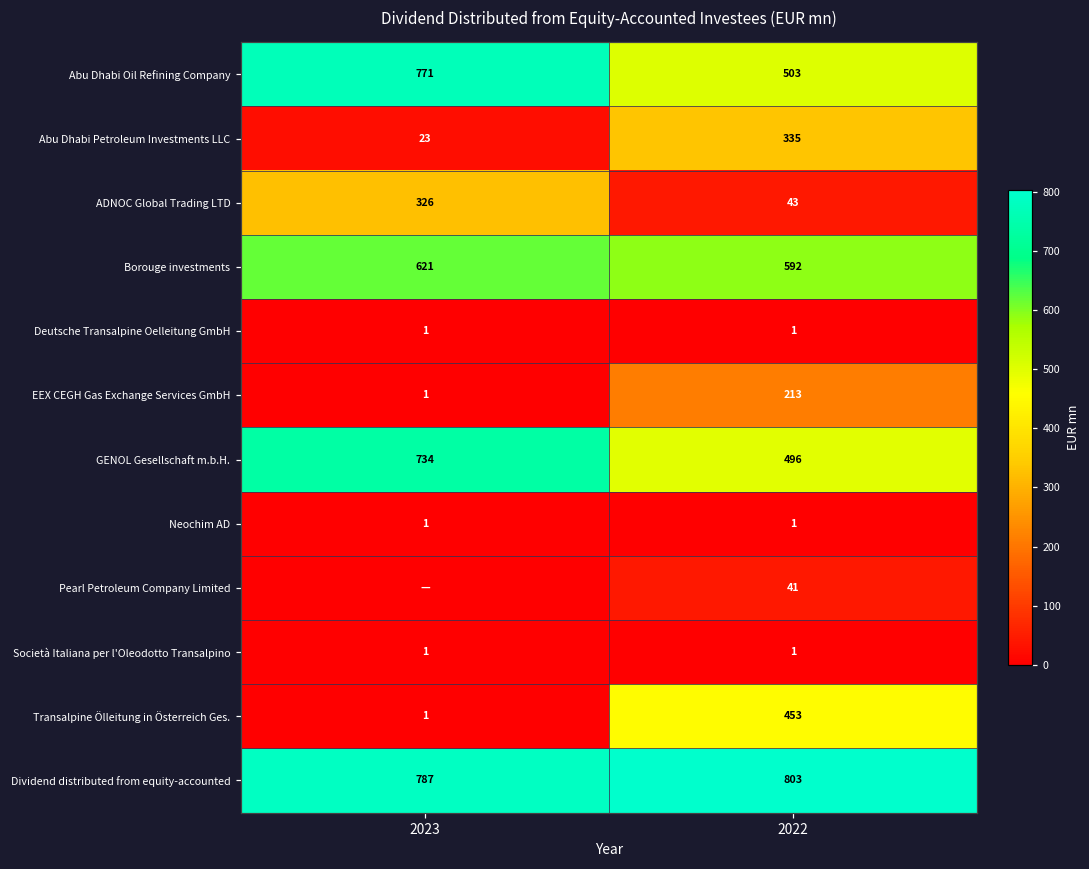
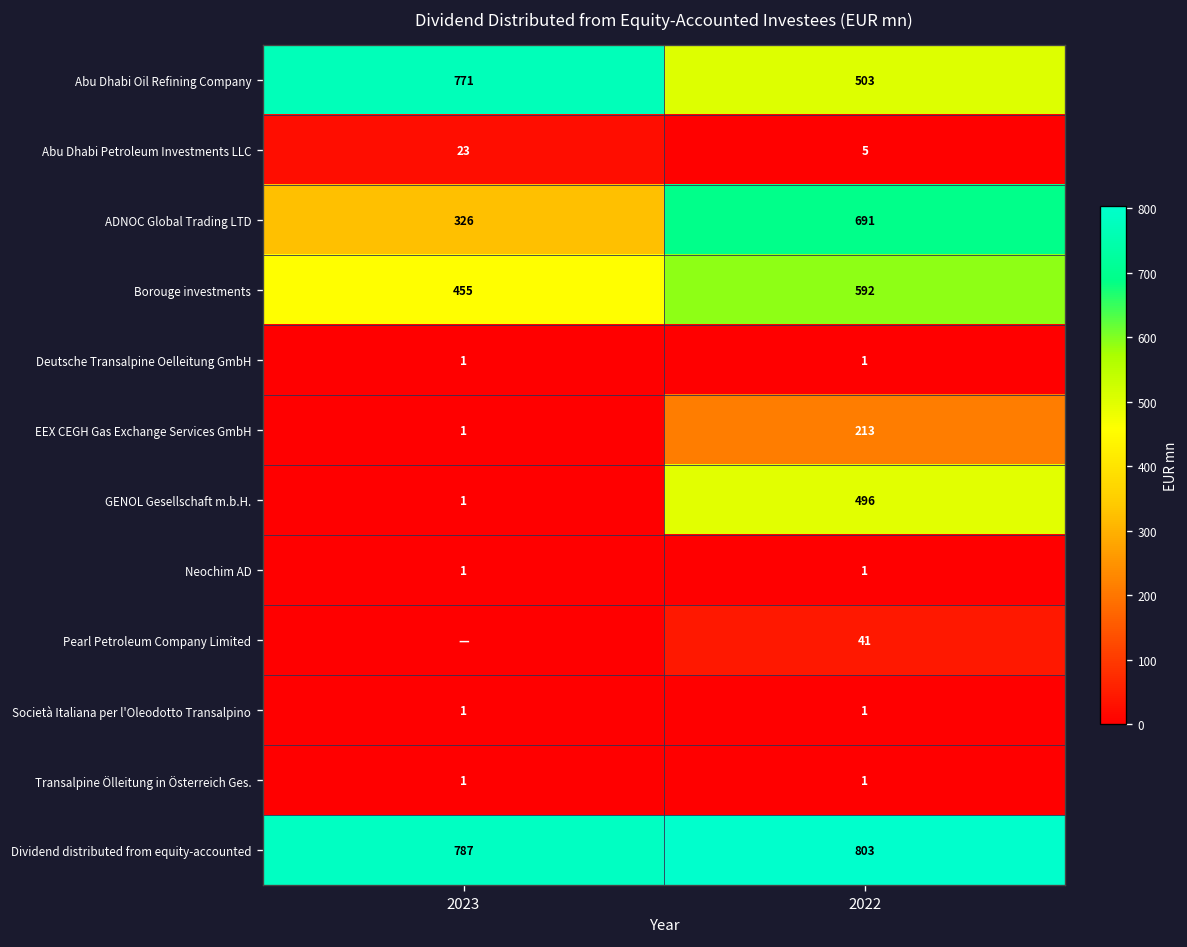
Abu Dhabi Petroleum Investments LLC, 2022: 335 -> 5
ADNOC Global Trading LTD, 2022: 43 -> 691
Borouge investments, 2023: 621 -> 455
GENOL Gesellschaft m.b.H., 2023: 734 -> 1
Transalpine Ölleitung in Österreich Ges., 2022: 453 -> 1
